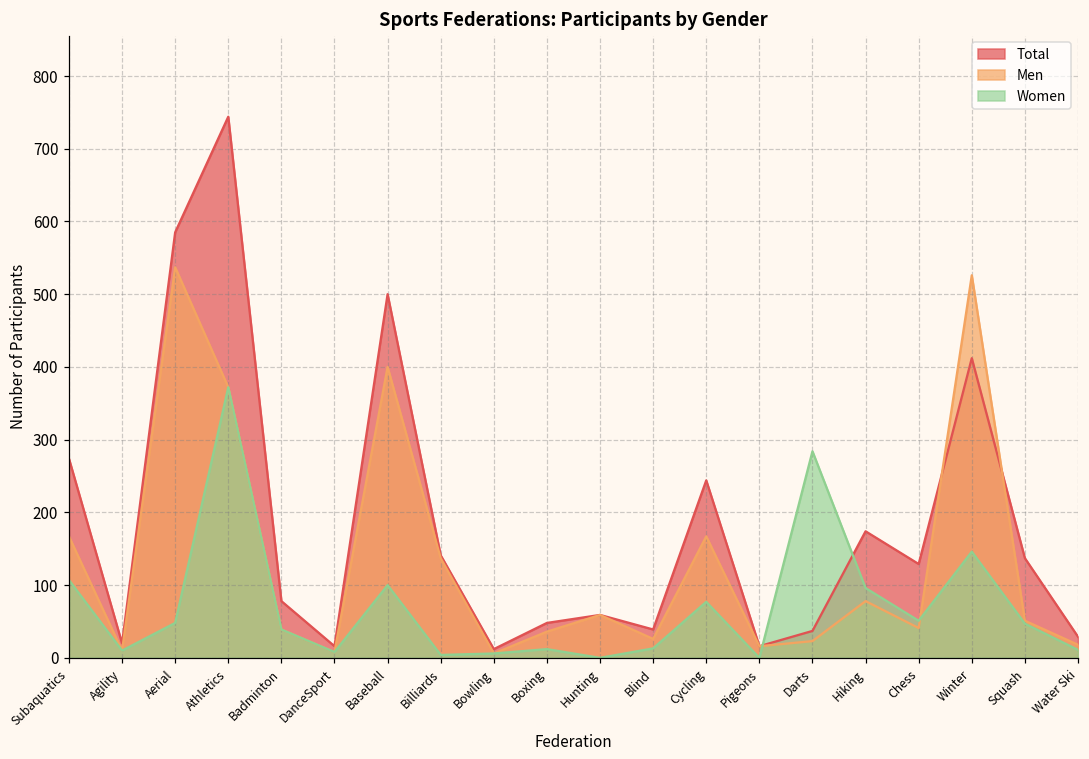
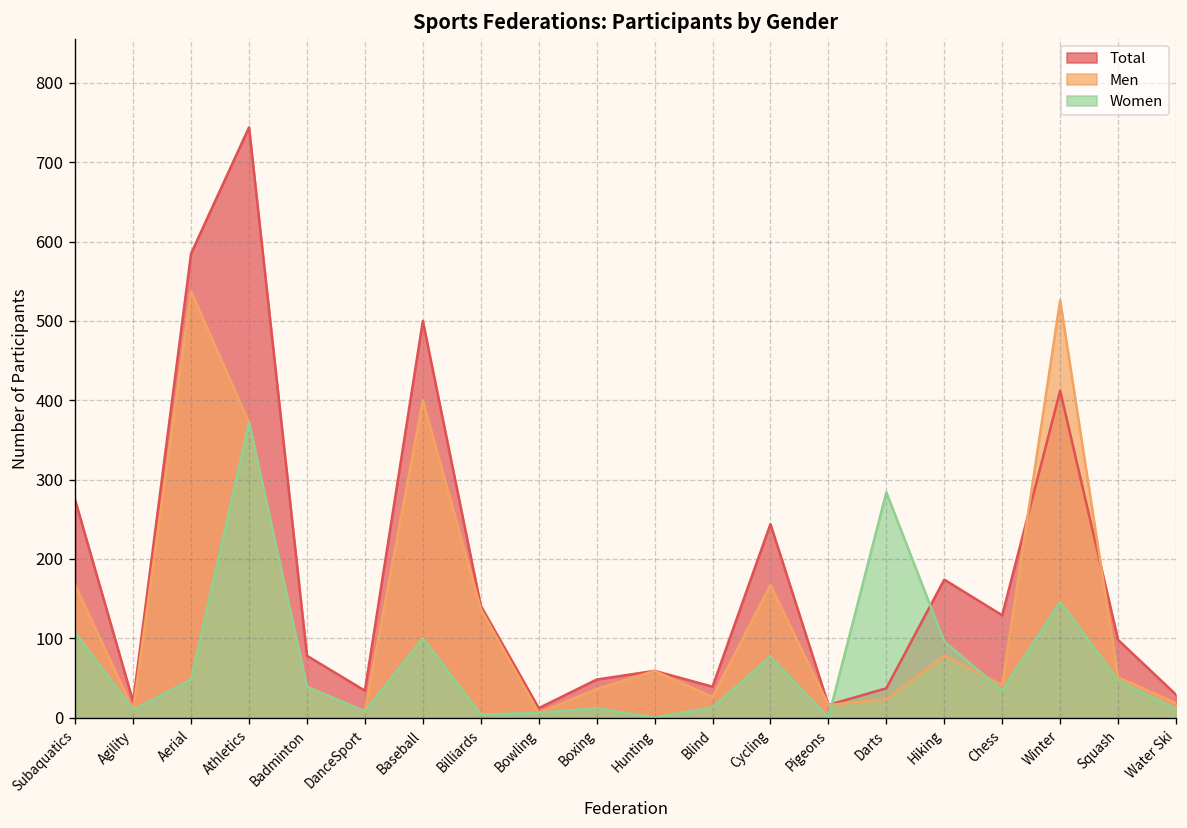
Total, DanceSport: 20 -> 30
Women, Chess: 50 -> 30
Total, Squash: 140 -> 100
